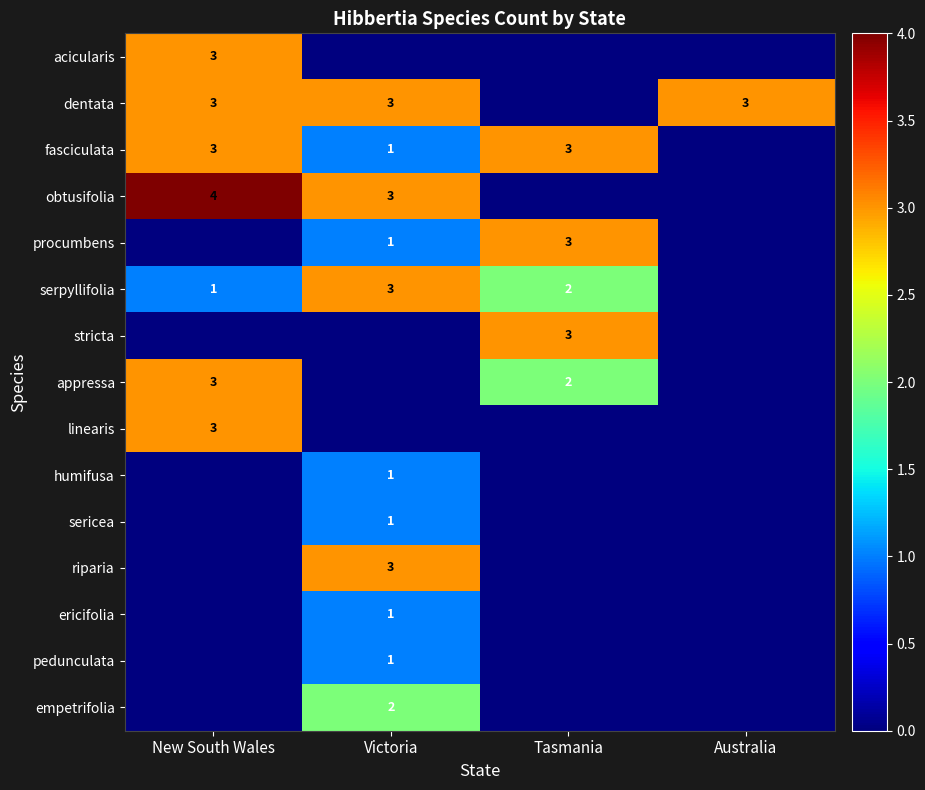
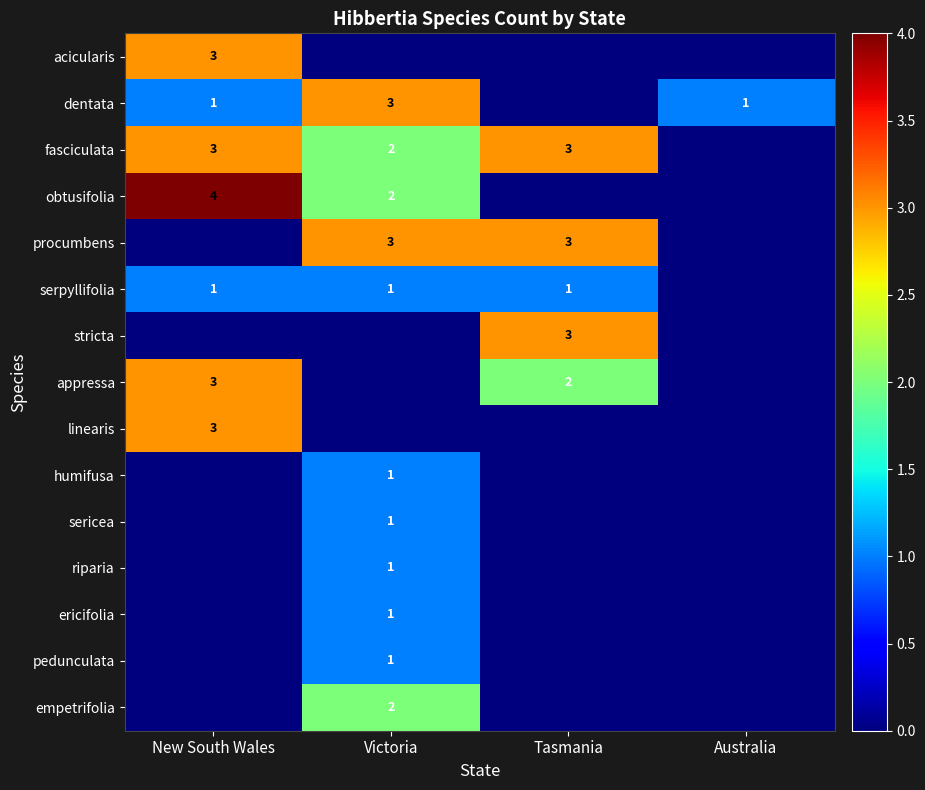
dentata, New South Wales: 3 -> 1
dentata, Australia: 3 -> 1
fasciculata, Victoria: 1 -> 2
obtusifolia, Victoria: 3 -> 2
procumbens, Victoria: 1 -> 3
serpyllifolia, Victoria: 3 -> 1
serpyllifolia, Tasmania: 2 -> 1
riparia, Victoria: 3 -> 1
